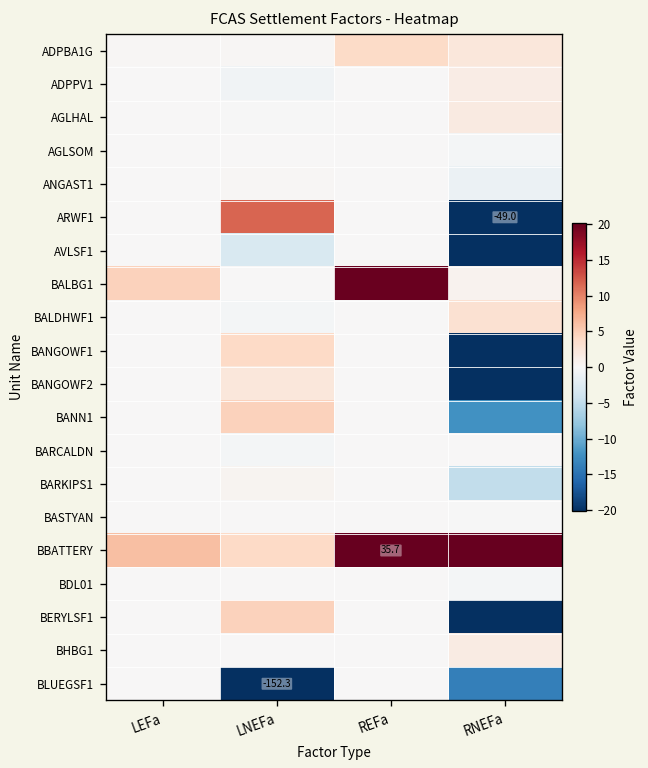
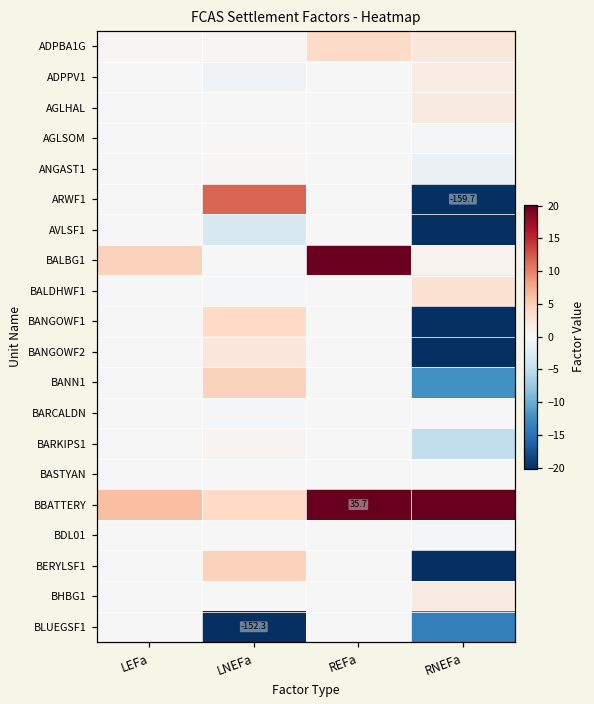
ARWF1, RNEFa: -49.0 -> -159.7
